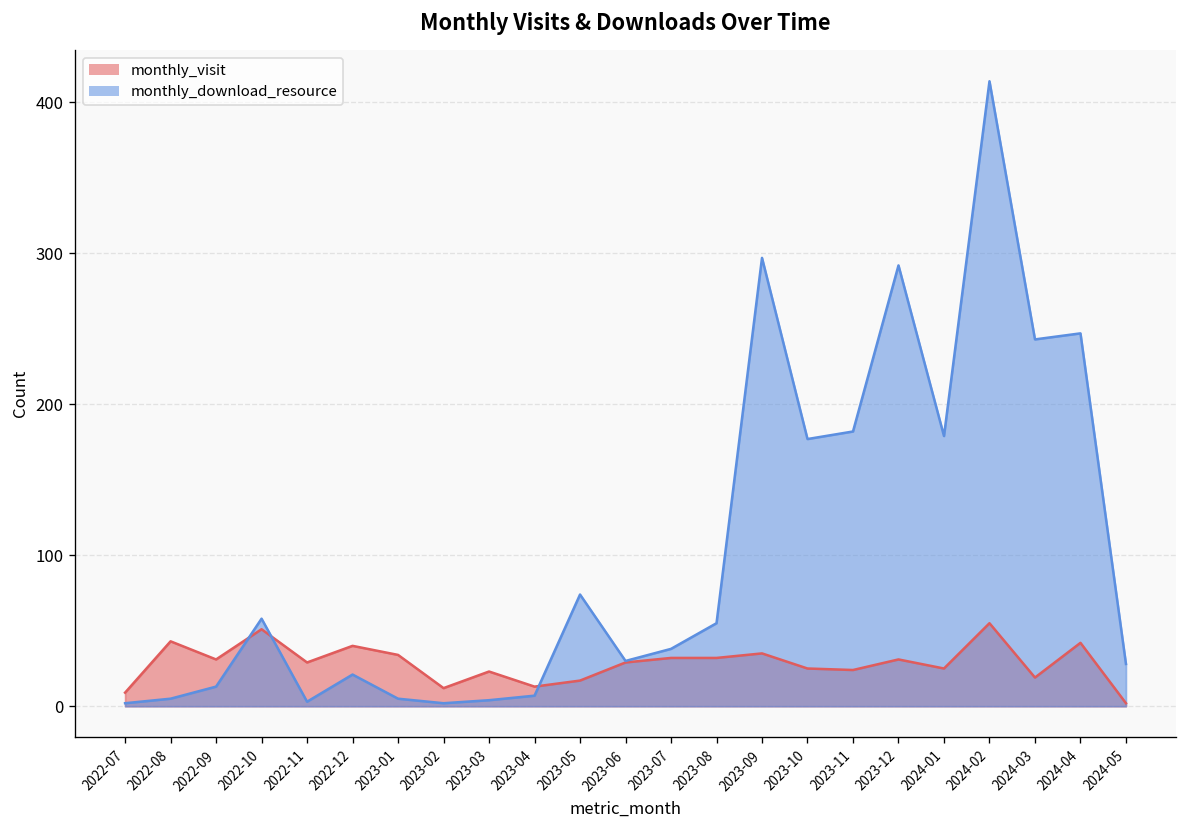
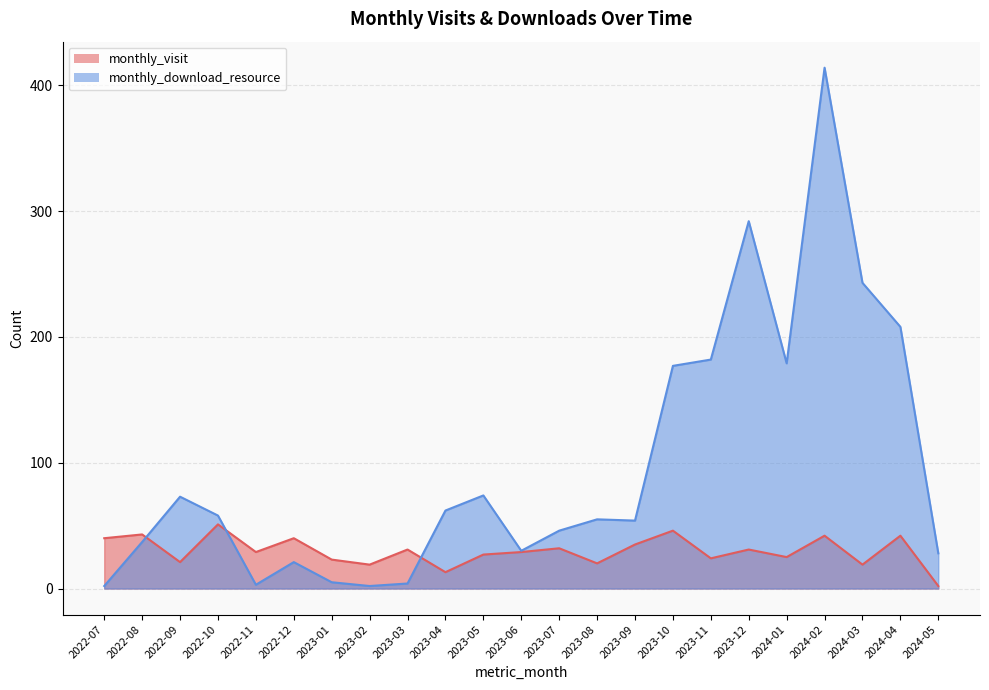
monthly_visit, 2022-07: 9 -> 40
monthly_download_resource, 2022-08: 5 -> 37
monthly_visit, 2022-09: 31 -> 21
monthly_download_resource, 2022-09: 13 -> 73
monthly_visit, 2023-01: 34 -> 23
monthly_visit, 2023-02: 12 -> 19
monthly_visit, 2023-03: 23 -> 31
monthly_download_resource, 2023-04: 7 -> 62
monthly_visit, 2023-05: 17 -> 27
monthly_download_resource, 2023-07: 38 -> 46
monthly_visit, 2023-08: 32 -> 20
monthly_download_resource, 2023-09: 297 -> 54
monthly_visit, 2023-10: 25 -> 46
monthly_visit, 2024-02: 55 -> 42
monthly_download_resource, 2024-04: 247 -> 208
